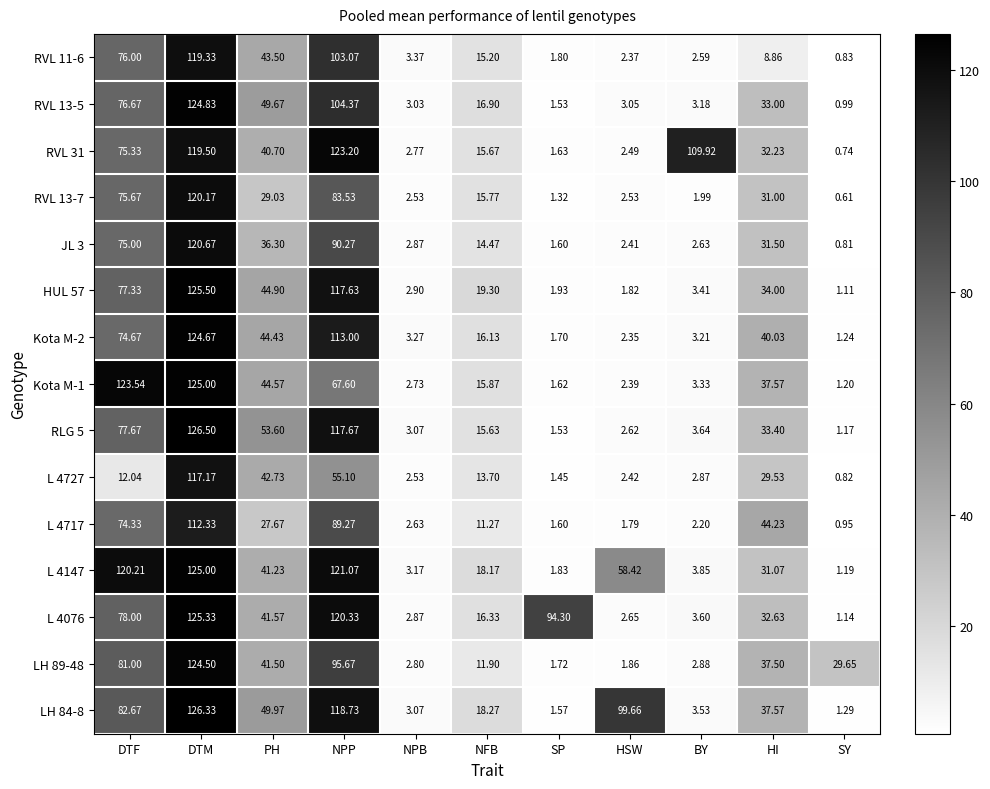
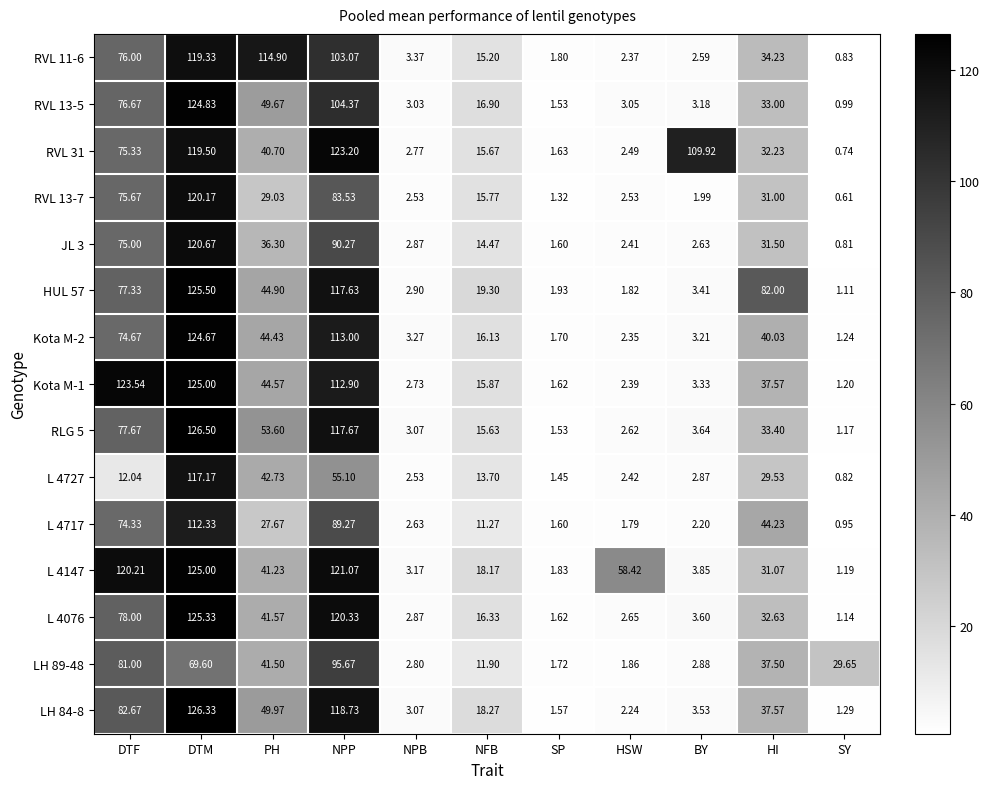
RVL 11-6, PH: 43.50 -> 114.90
RVL 11-6, HI: 8.86 -> 34.23
HUL 57, HI: 34.00 -> 82.00
Kota M-1, NPP: 67.60 -> 112.90
L 4076, SP: 94.30 -> 1.62
LH 89-48, DTM: 124.50 -> 69.60
LH 84-8, HSW: 99.66 -> 2.24
